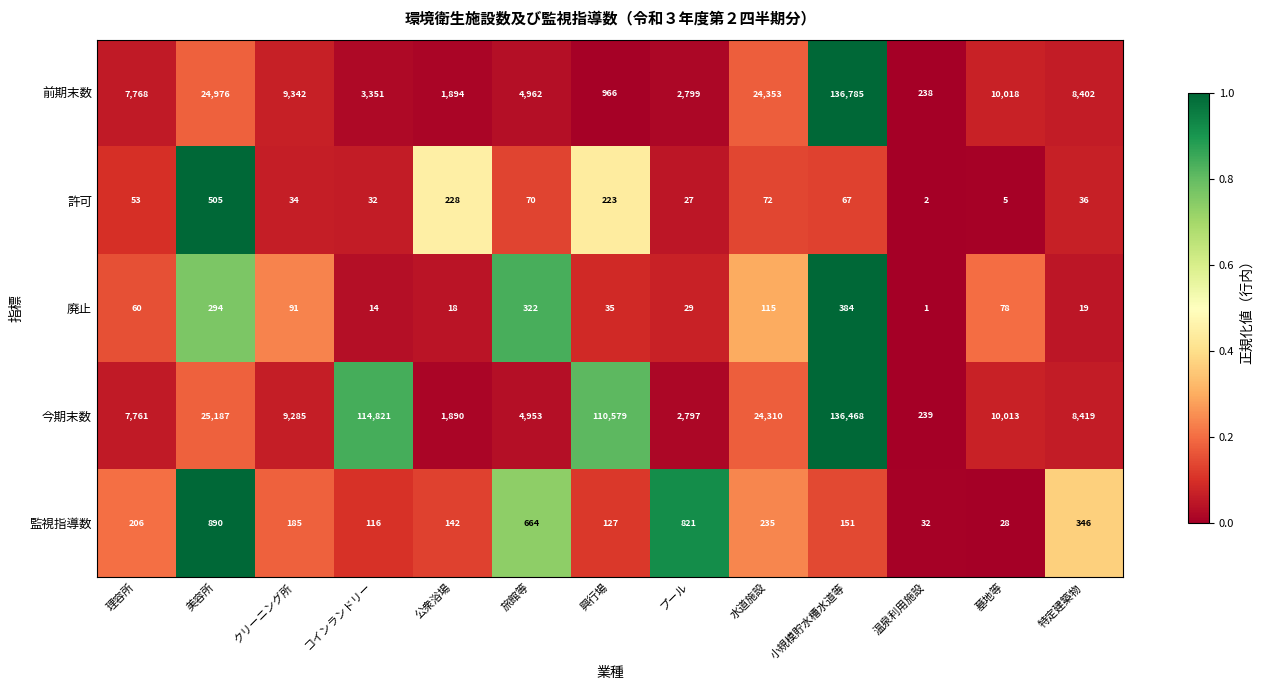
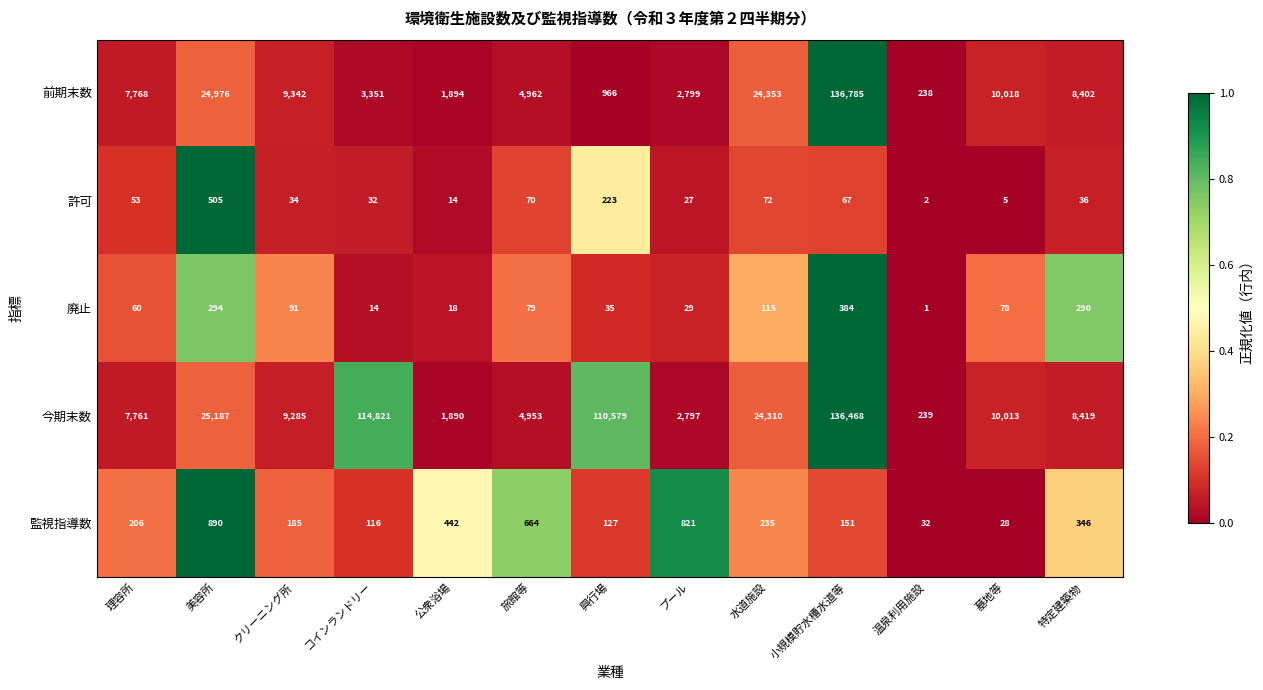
許可, 公衆浴場: 228 -> 14
廃止, 旅館等: 322 -> 79
廃止, 特定建築物: 19 -> 290
監視指導数, 公衆浴場: 142 -> 442
